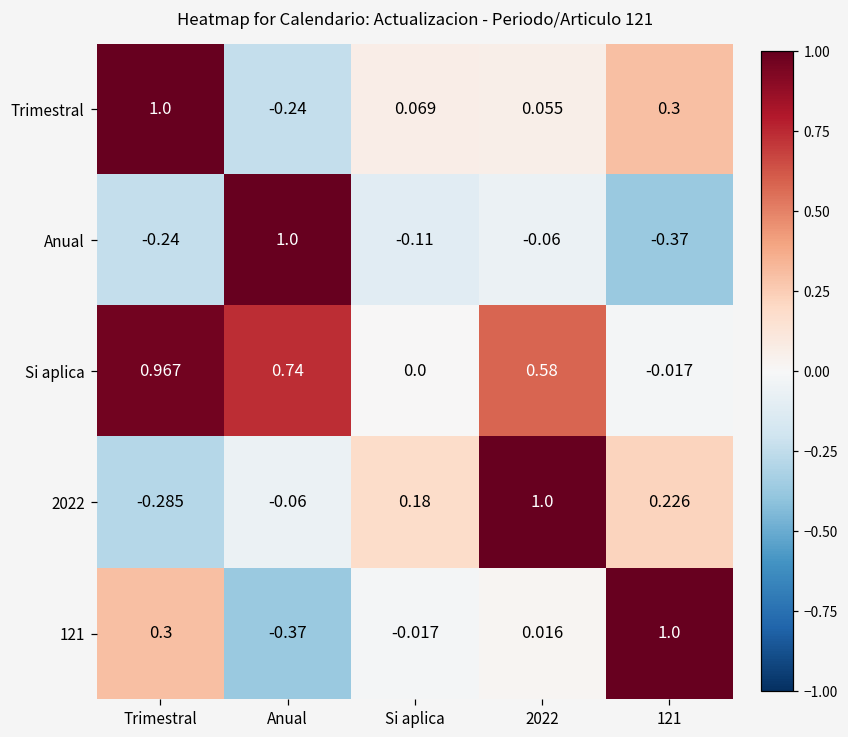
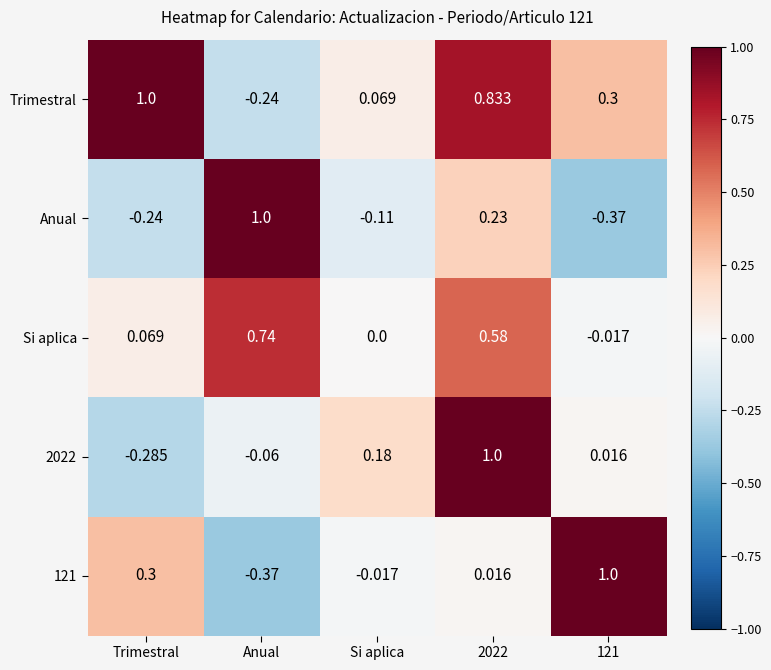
Trimestral, 2022: 0.055 -> 0.833
Anual, 2022: -0.06 -> 0.23
Si aplica, Trimestral: 0.967 -> 0.069
2022, 121: 0.226 -> 0.016
